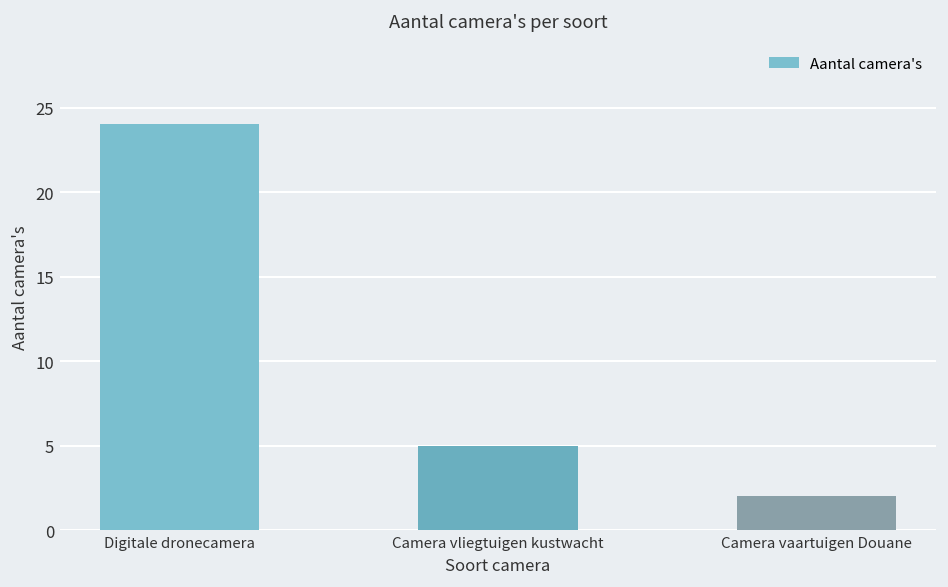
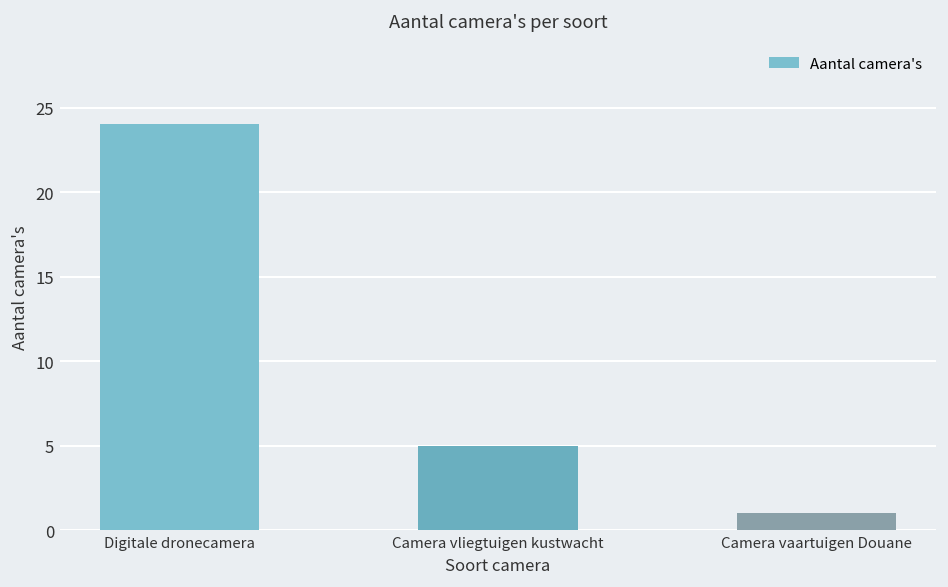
Camera vaartuigen Douane: 2 -> 1
